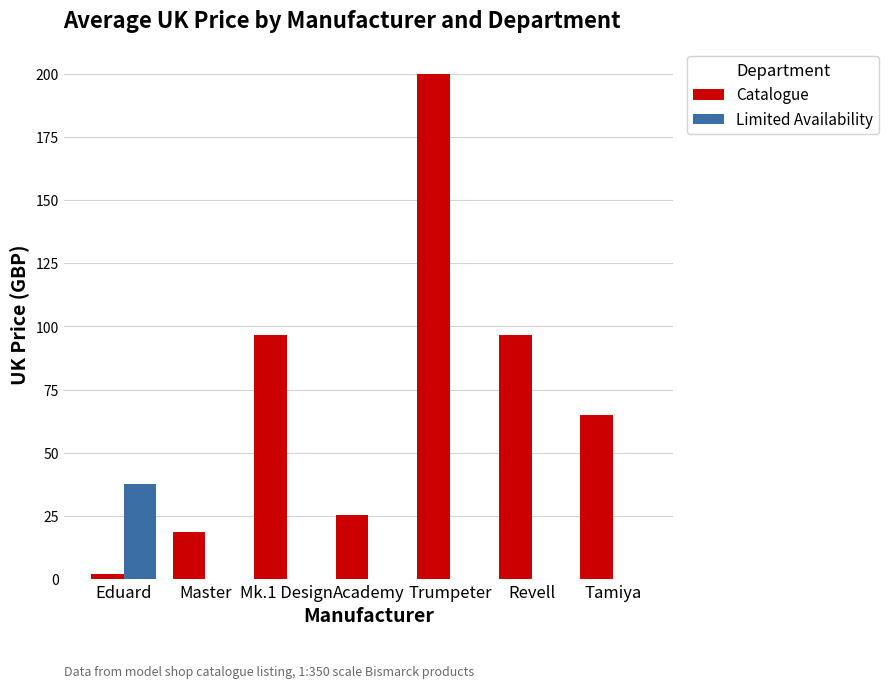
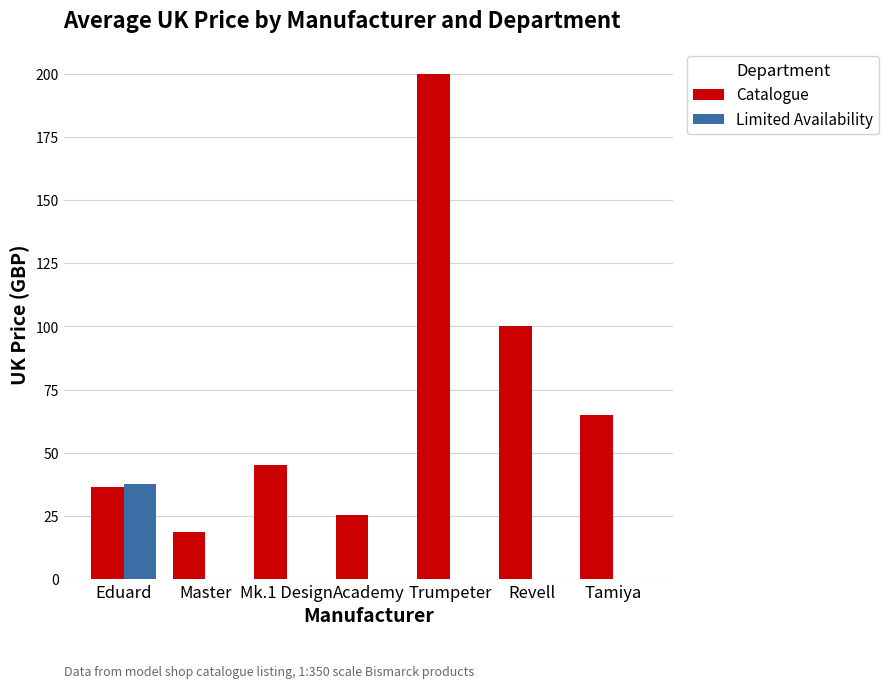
Catalogue, Eduard: 2 -> 36
Catalogue, Mk.1 Design: 97 -> 45
Catalogue, Revell: 96 -> 100
